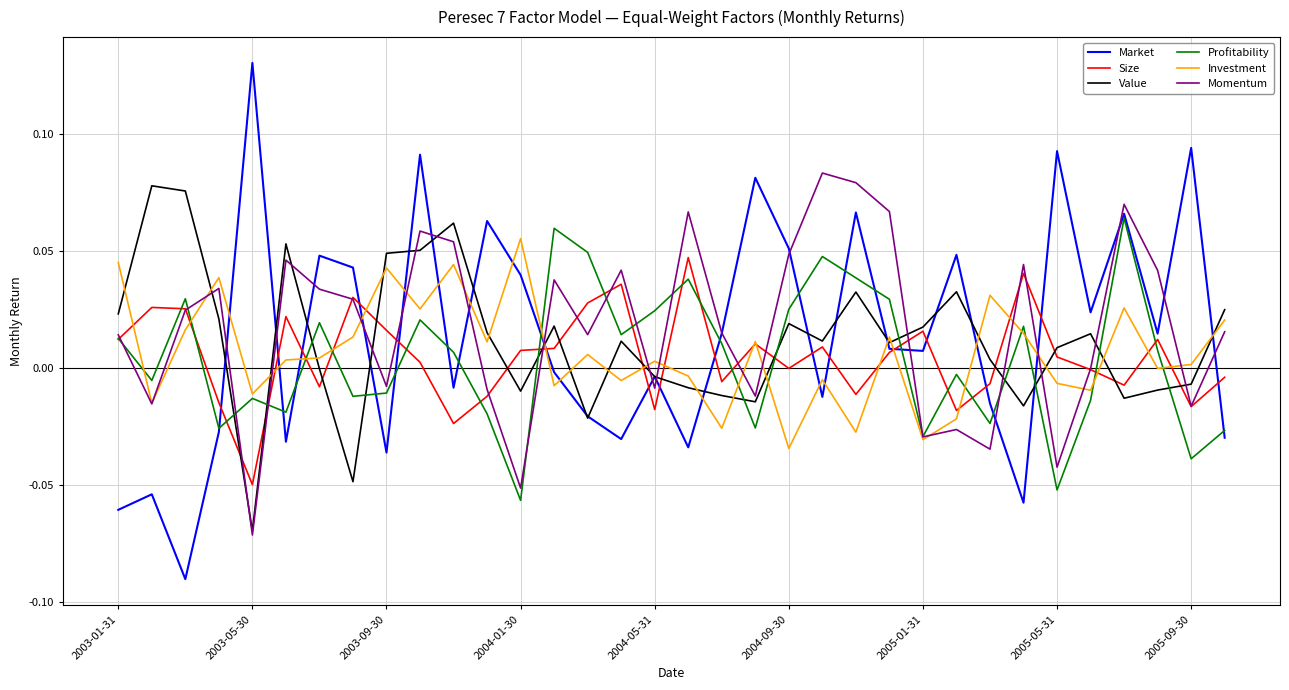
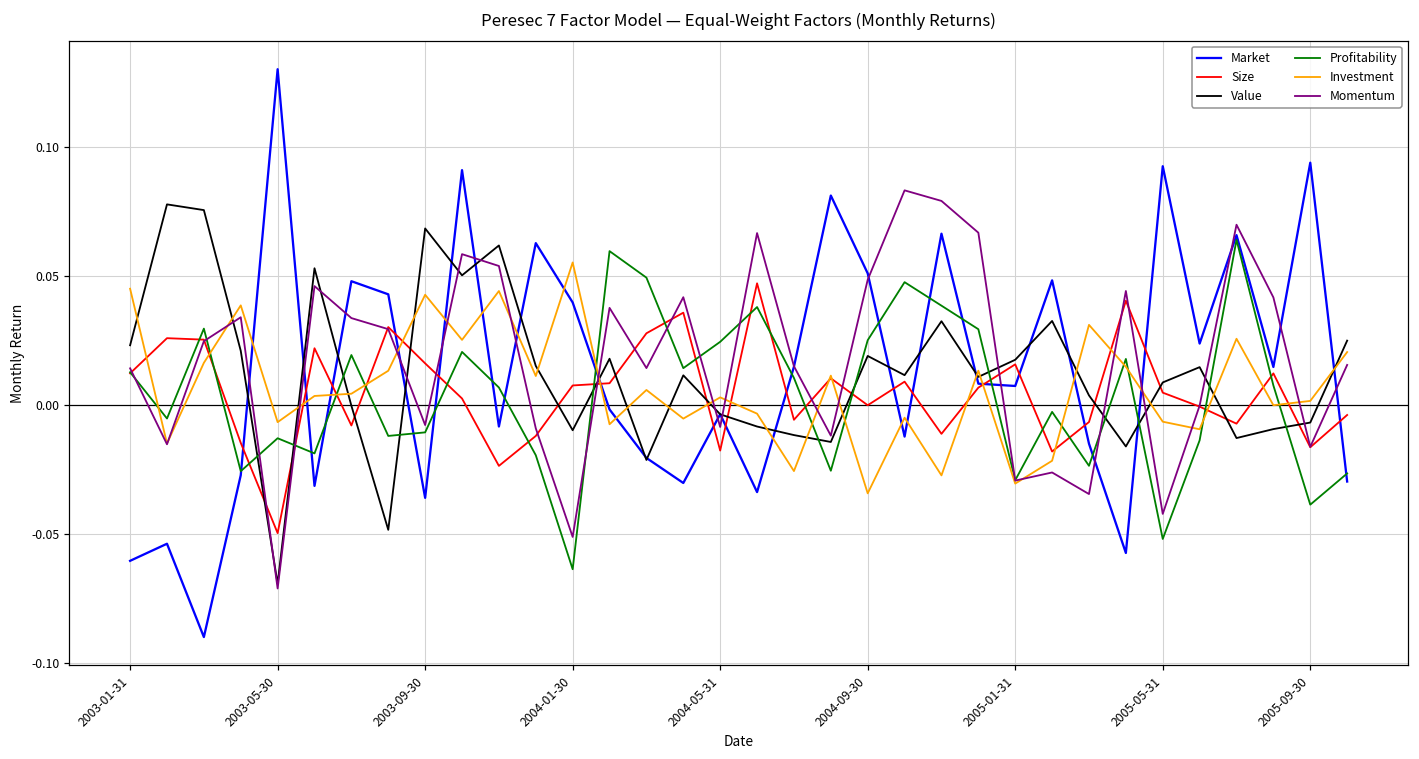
Investment, 2003-05-30: -0.011 -> -0.007
Value, 2003-09-30: 0.049 -> 0.069
Profitability, 2004-01-30: -0.056 -> -0.064
